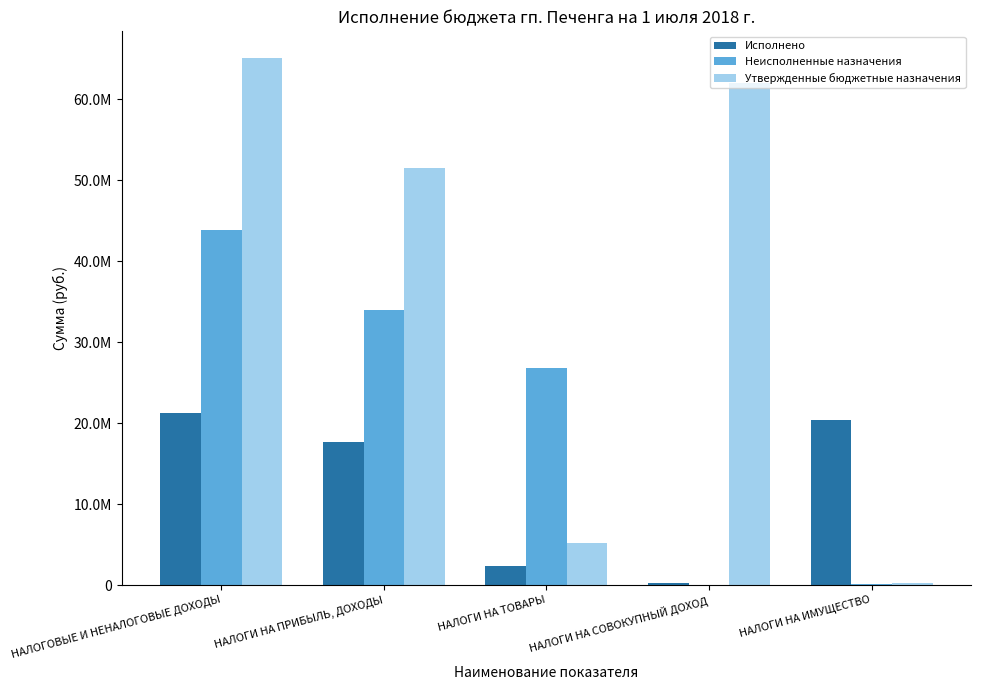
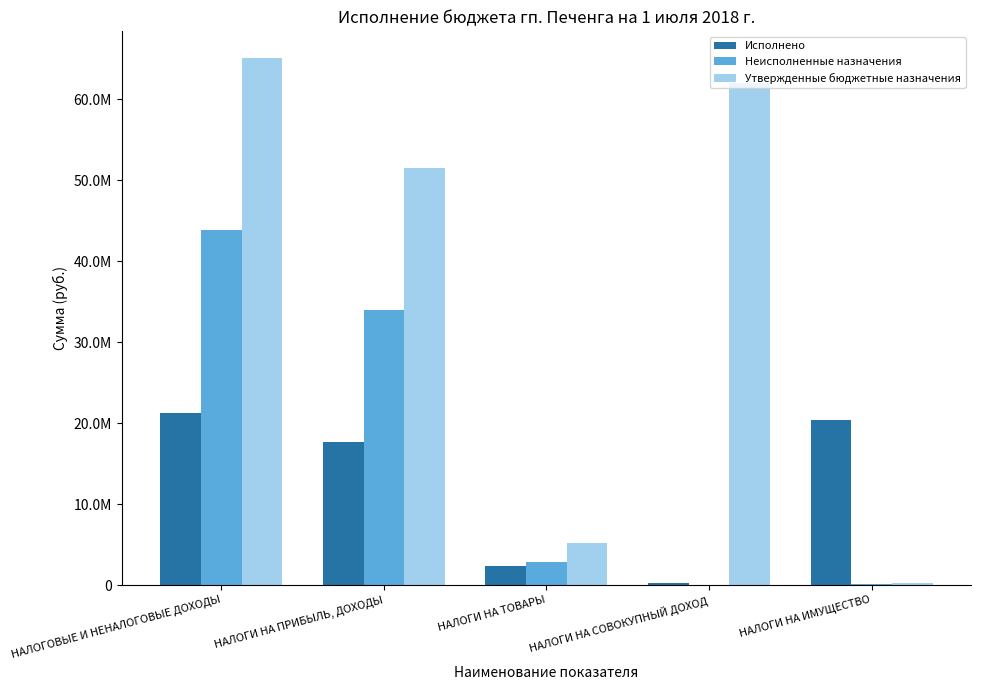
Неисполненные назначения, НАЛОГИ НА ТОВАРЫ: 27000000 -> 3000000
